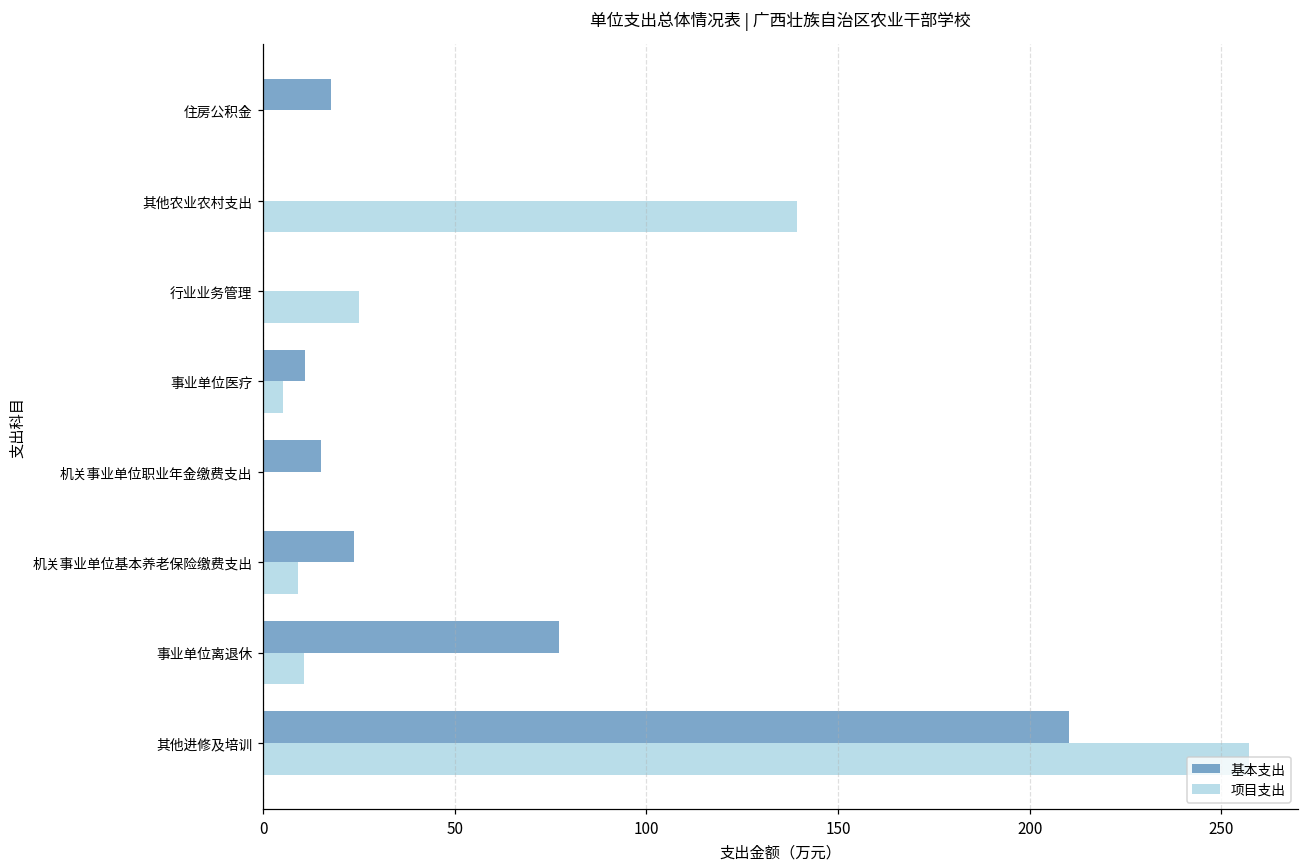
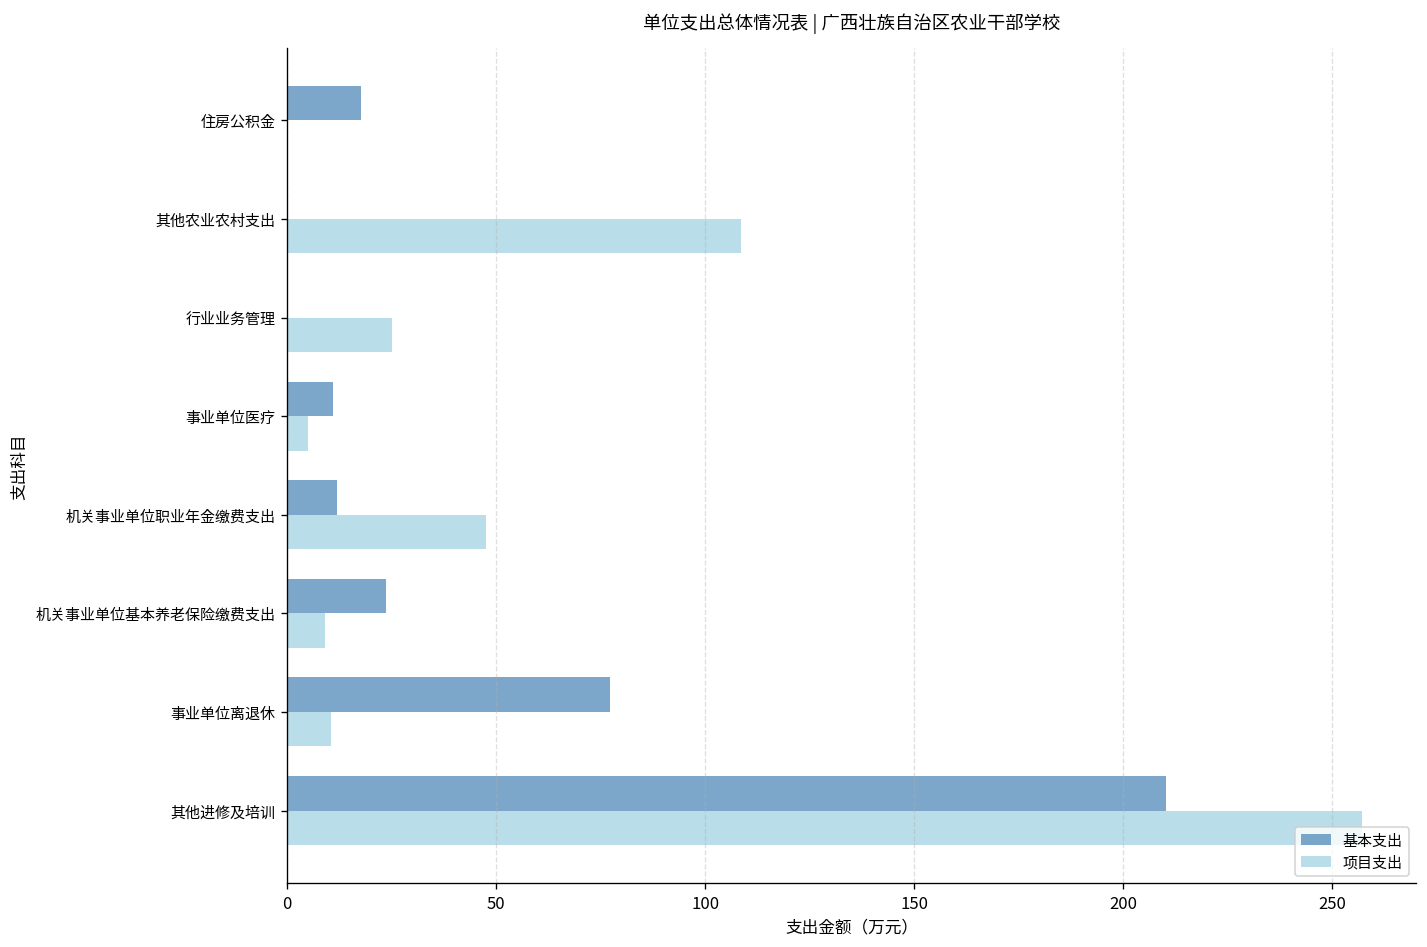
项目支出, 其他农业农村支出: 139 -> 109
基本支出, 机关事业单位职业年金缴费支出: 15 -> 12
项目支出, 机关事业单位职业年金缴费支出: 0 -> 48
